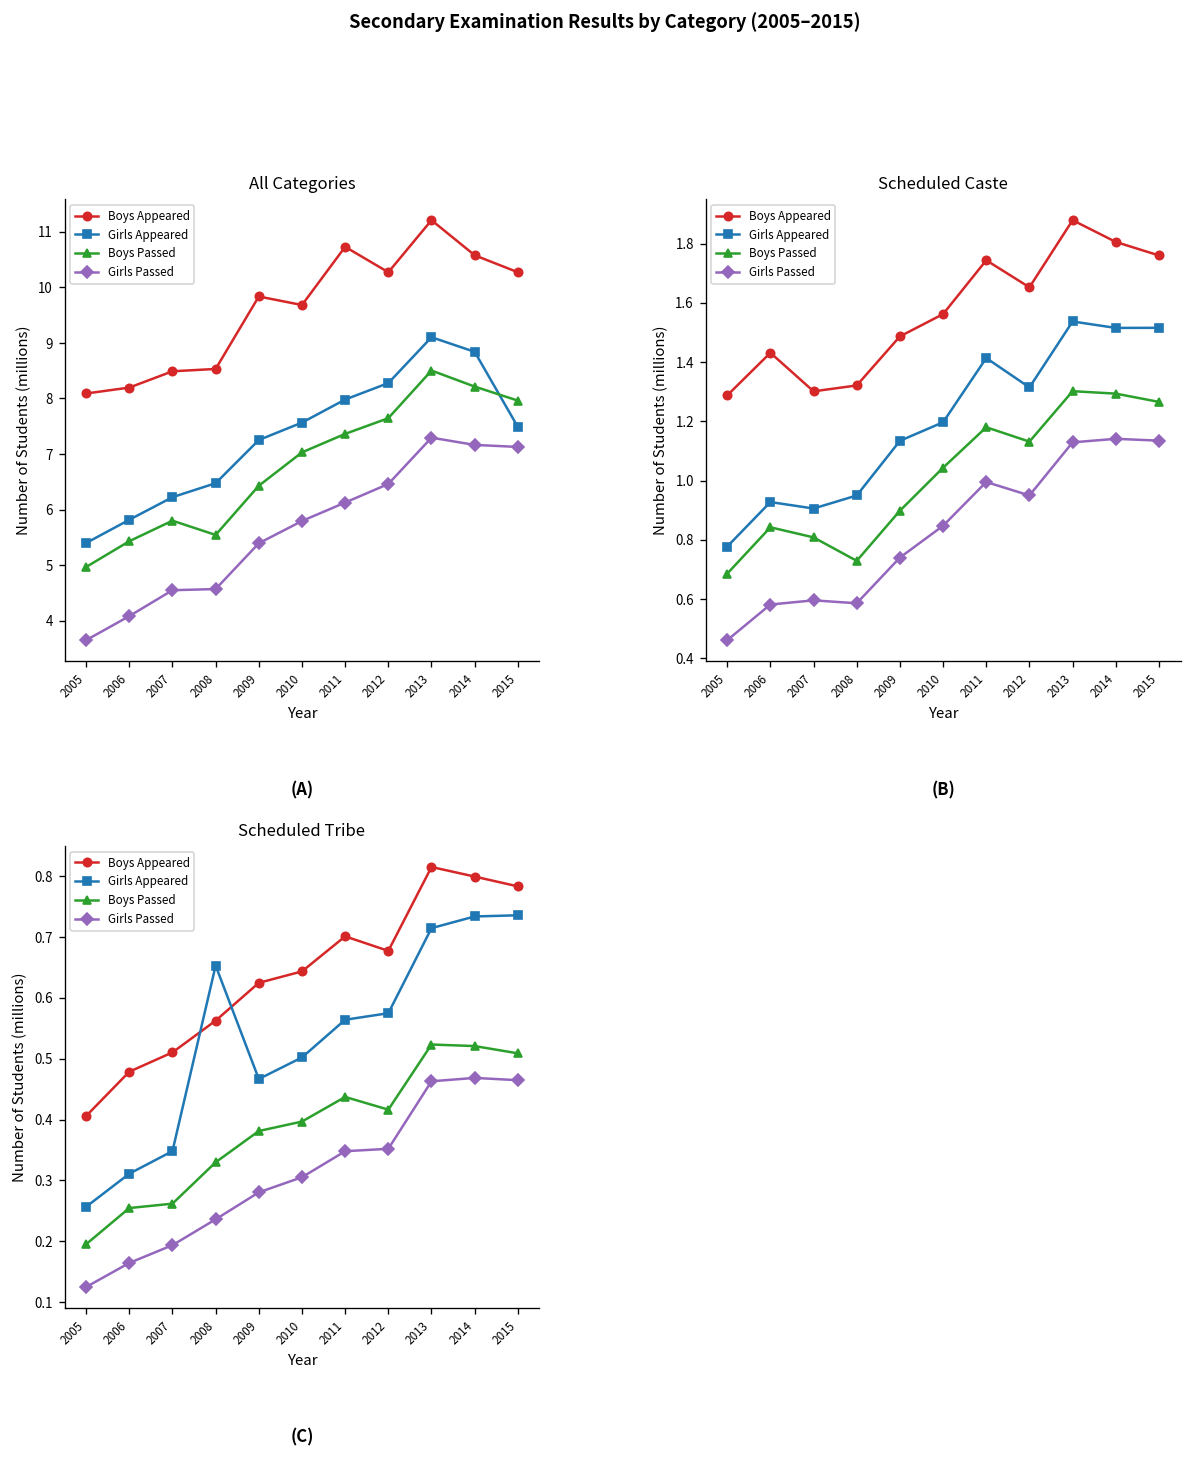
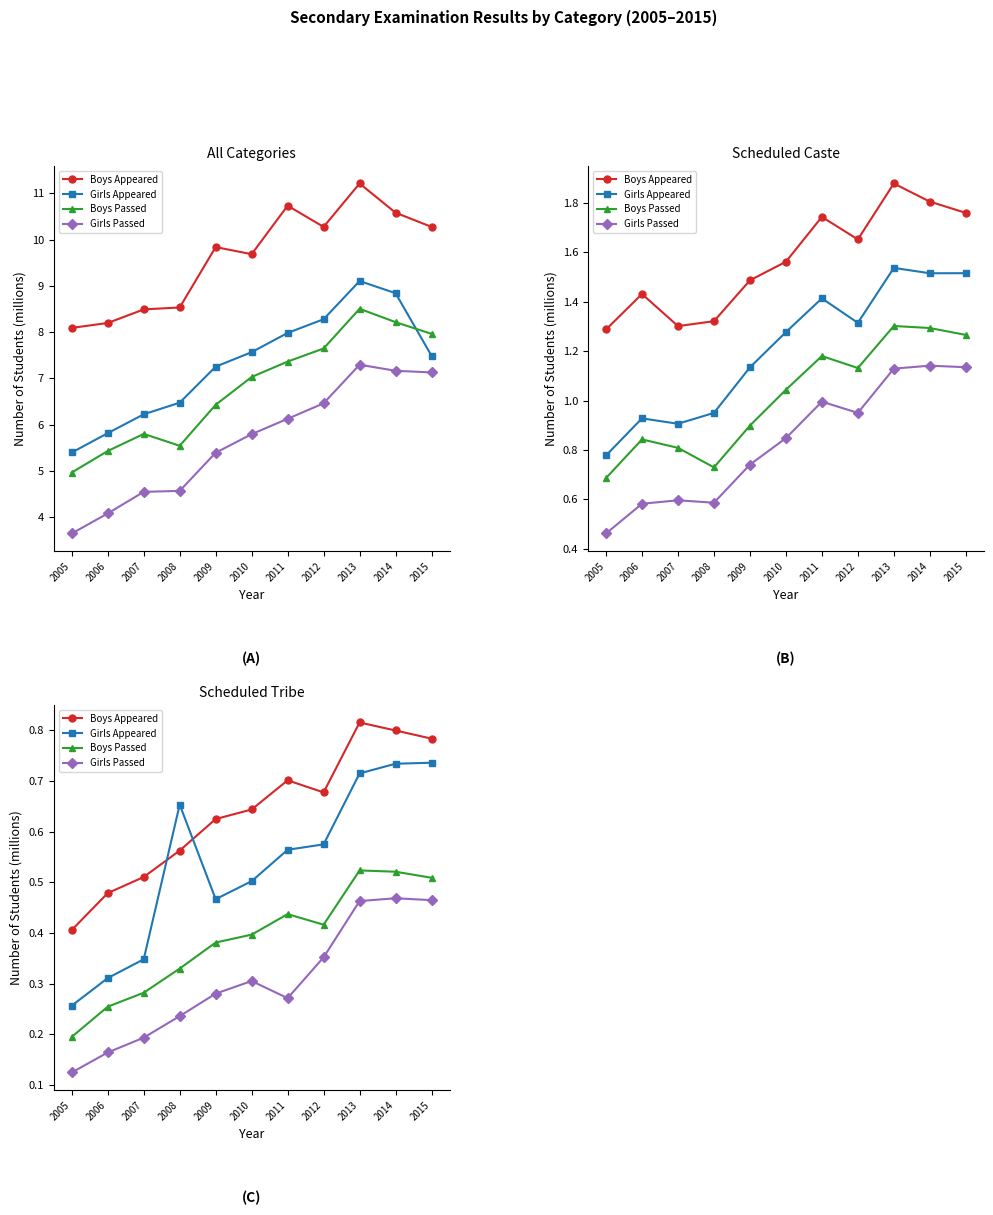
Scheduled Caste, Girls Appeared, 2010: 1.20 -> 1.28
Scheduled Tribe, Boys Passed, 2007: 0.26 -> 0.28
Scheduled Tribe, Girls Passed, 2011: 0.35 -> 0.27
